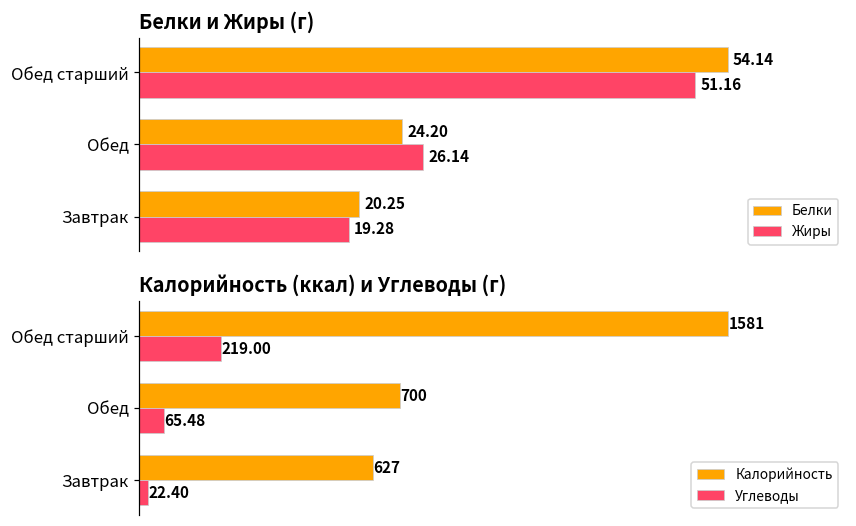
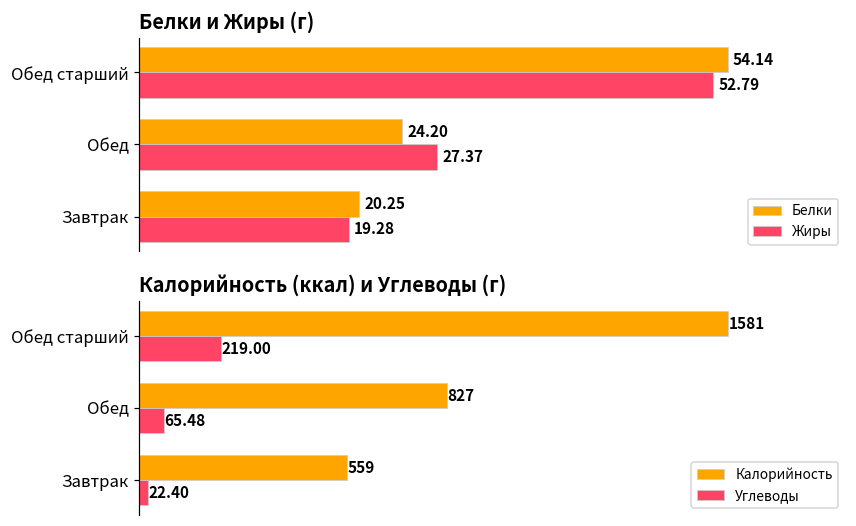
Белки и Жиры (г), Жиры, Обед старший: 51.16 -> 52.79
Белки и Жиры (г), Жиры, Обед: 26.14 -> 27.37
Калорийность (ккал) и Углеводы (г), Калорийность, Обед: 700 -> 827
Калорийность (ккал) и Углеводы (г), Калорийность, Завтрак: 627 -> 559
